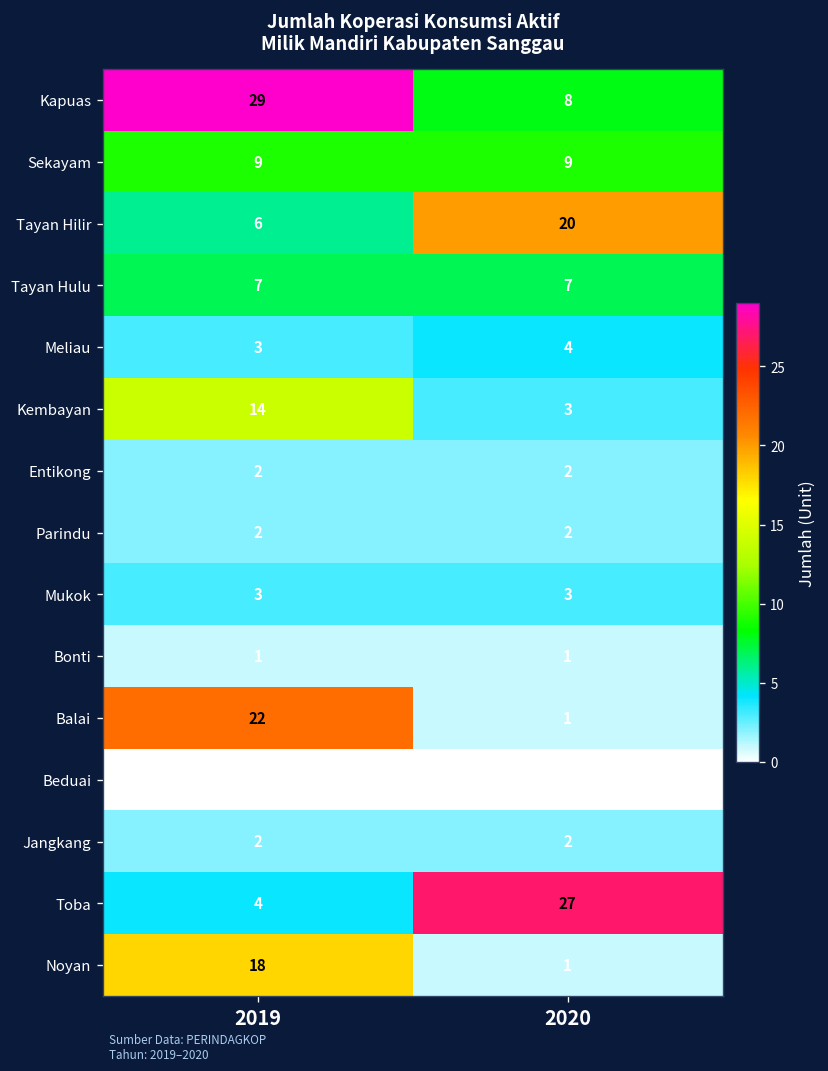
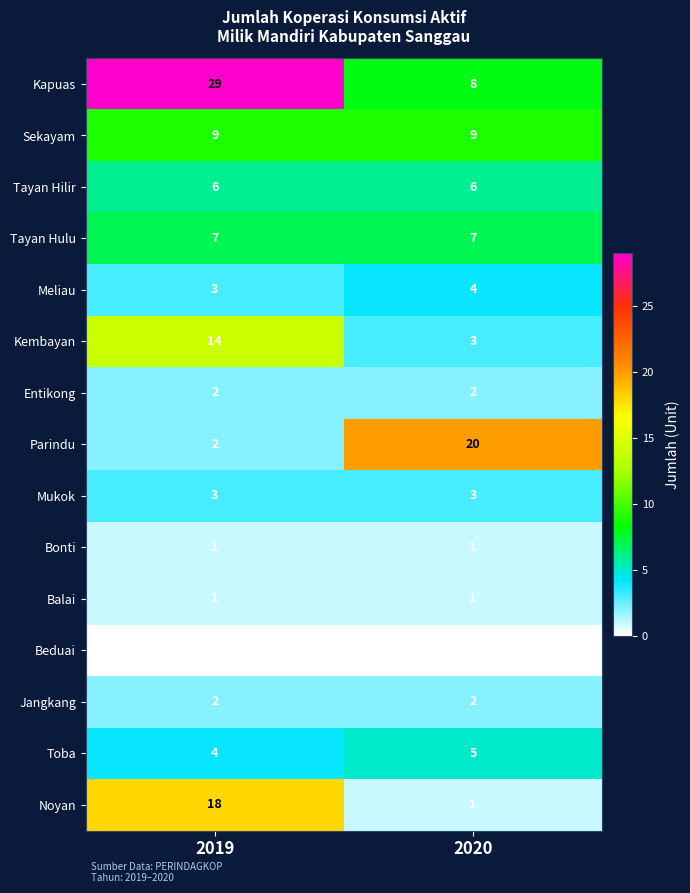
Tayan Hilir, 2020: 20 -> 6
Parindu, 2020: 2 -> 20
Balai, 2019: 22 -> 1
Toba, 2020: 27 -> 5
